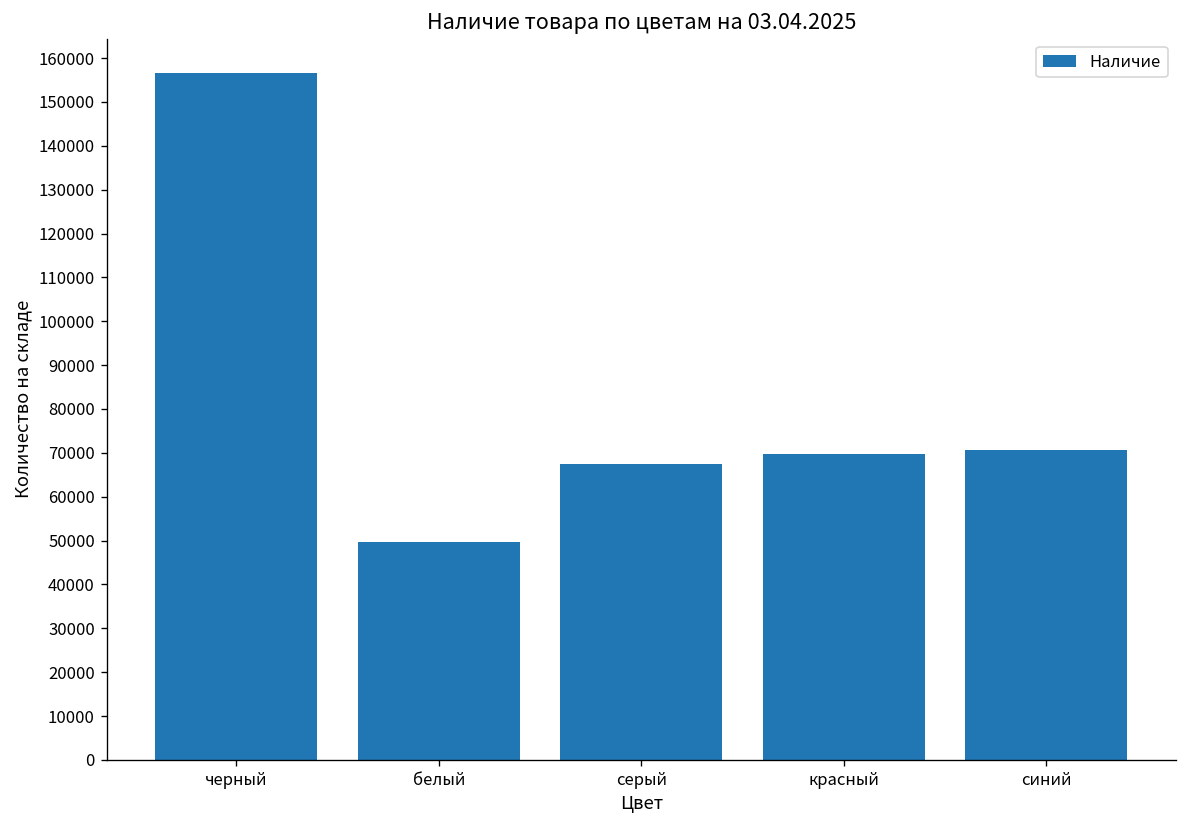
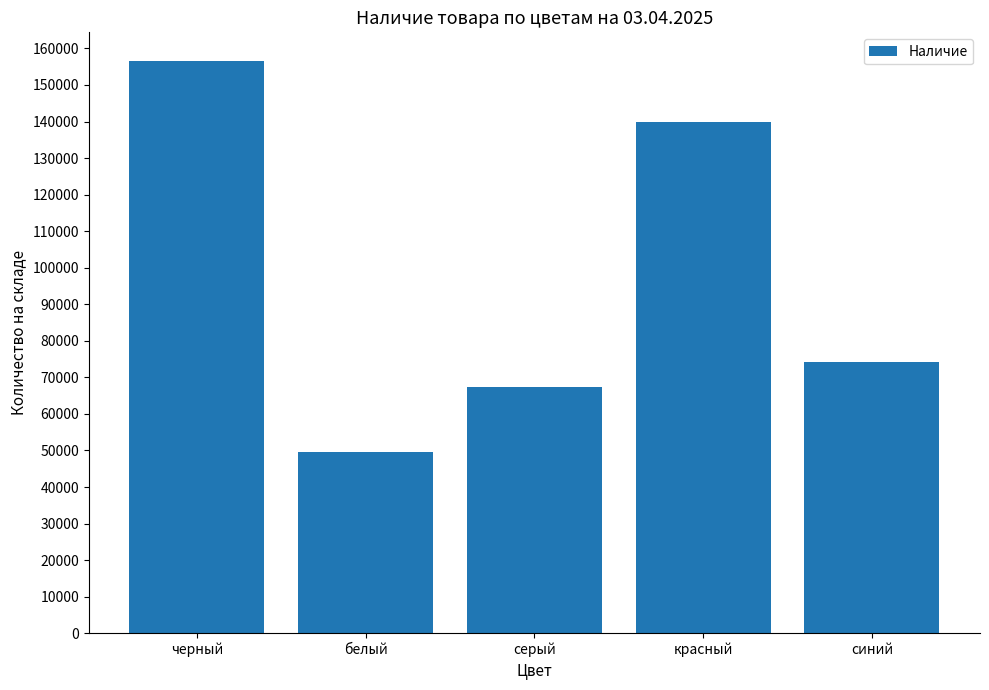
красный: 70000 -> 140000
синий: 71000 -> 74000
